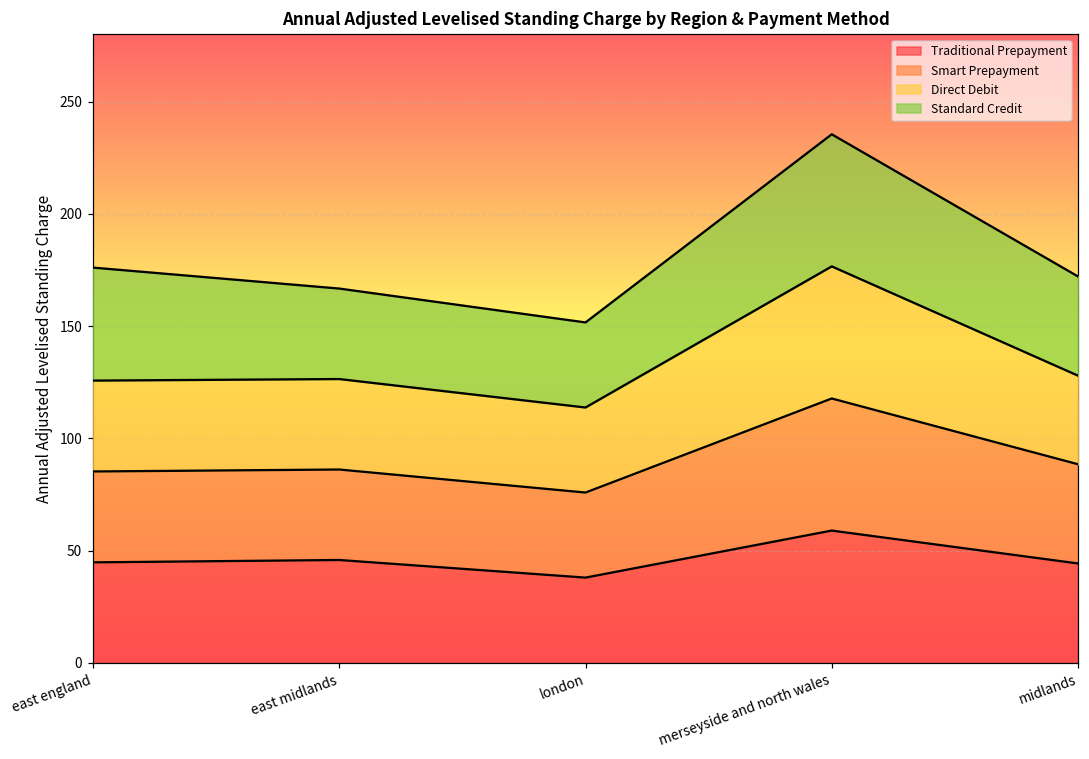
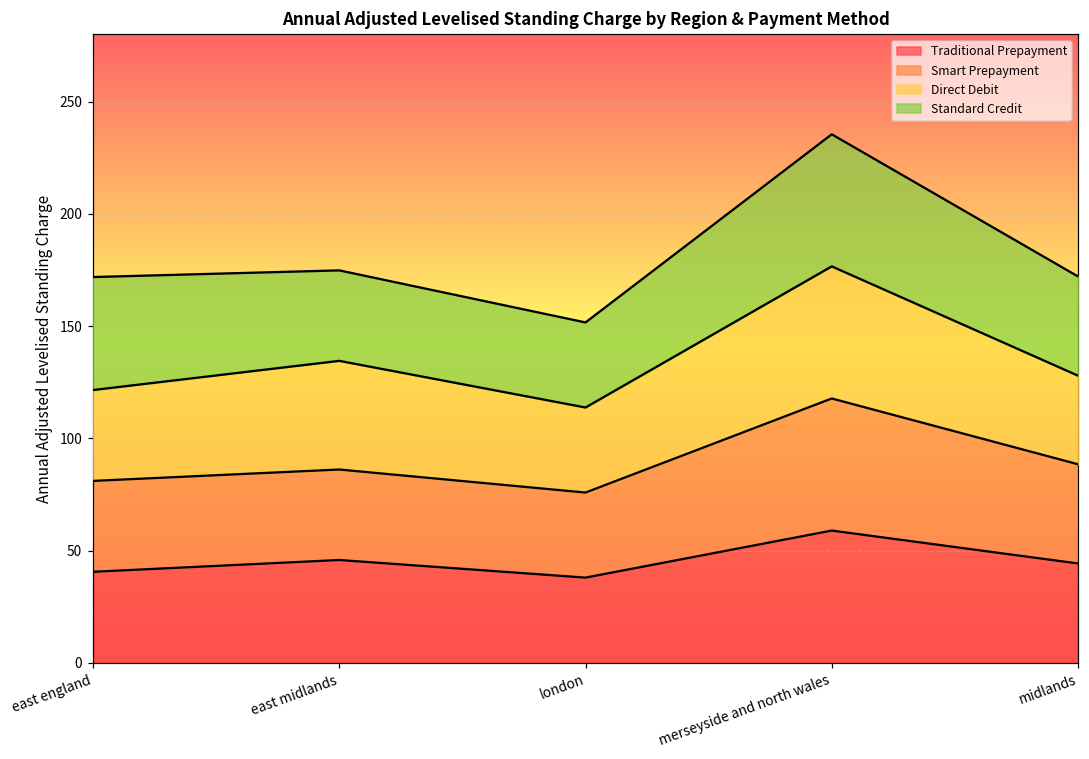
Traditional Prepayment, east england: 45 -> 41
Direct Debit, east midlands: 40 -> 48
